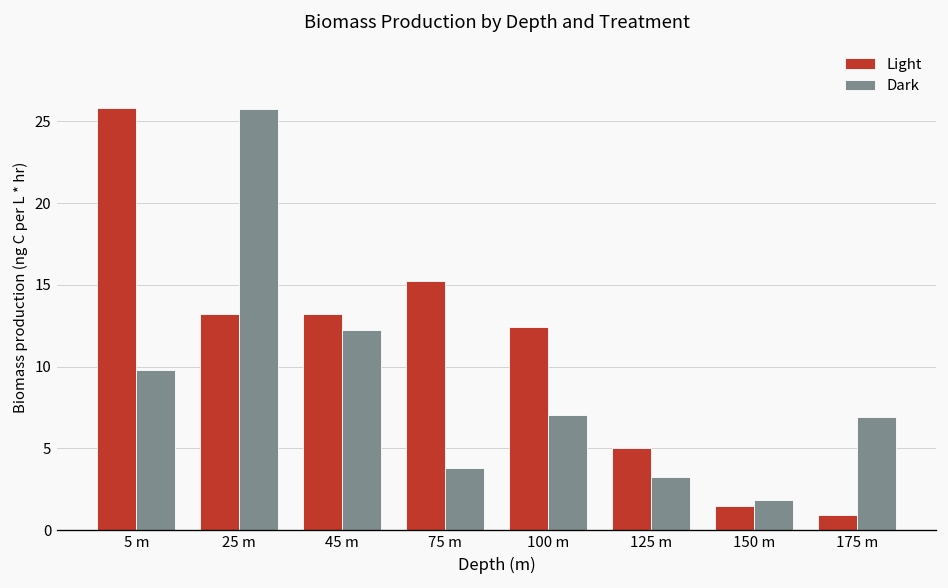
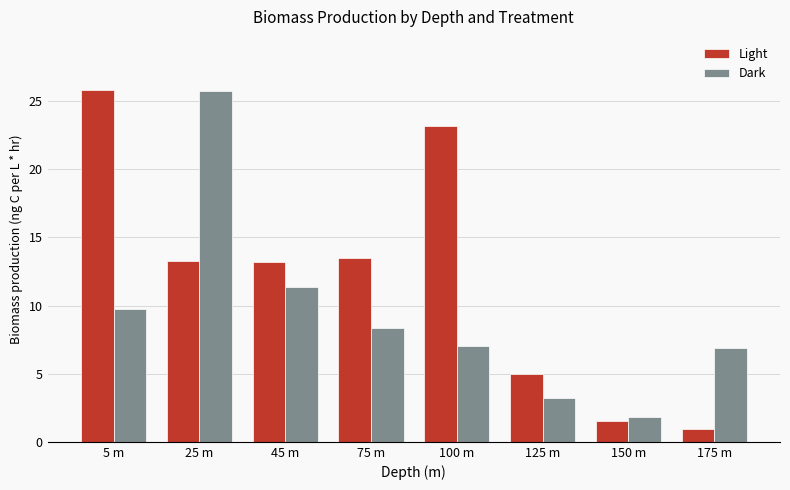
Dark, 45 m: 12.2 -> 11.3
Light, 75 m: 15.2 -> 13.5
Dark, 75 m: 3.8 -> 8.3
Light, 100 m: 12.4 -> 23.1
